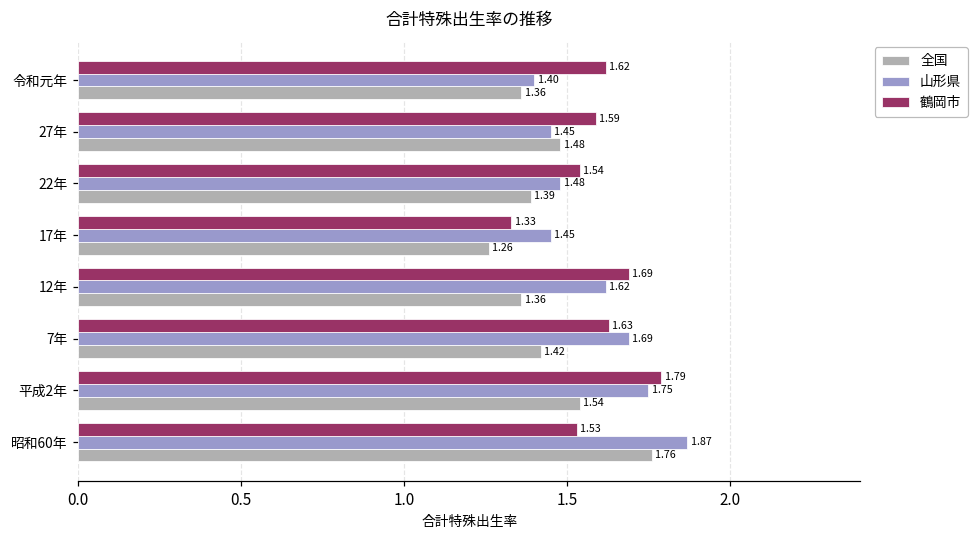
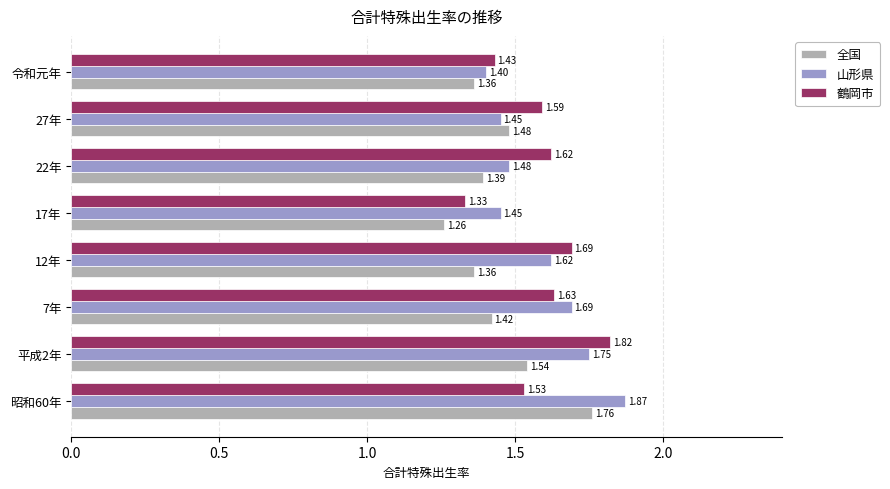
鶴岡市, 令和元年: 1.62 -> 1.43
鶴岡市, 22年: 1.54 -> 1.62
鶴岡市, 平成2年: 1.79 -> 1.82
